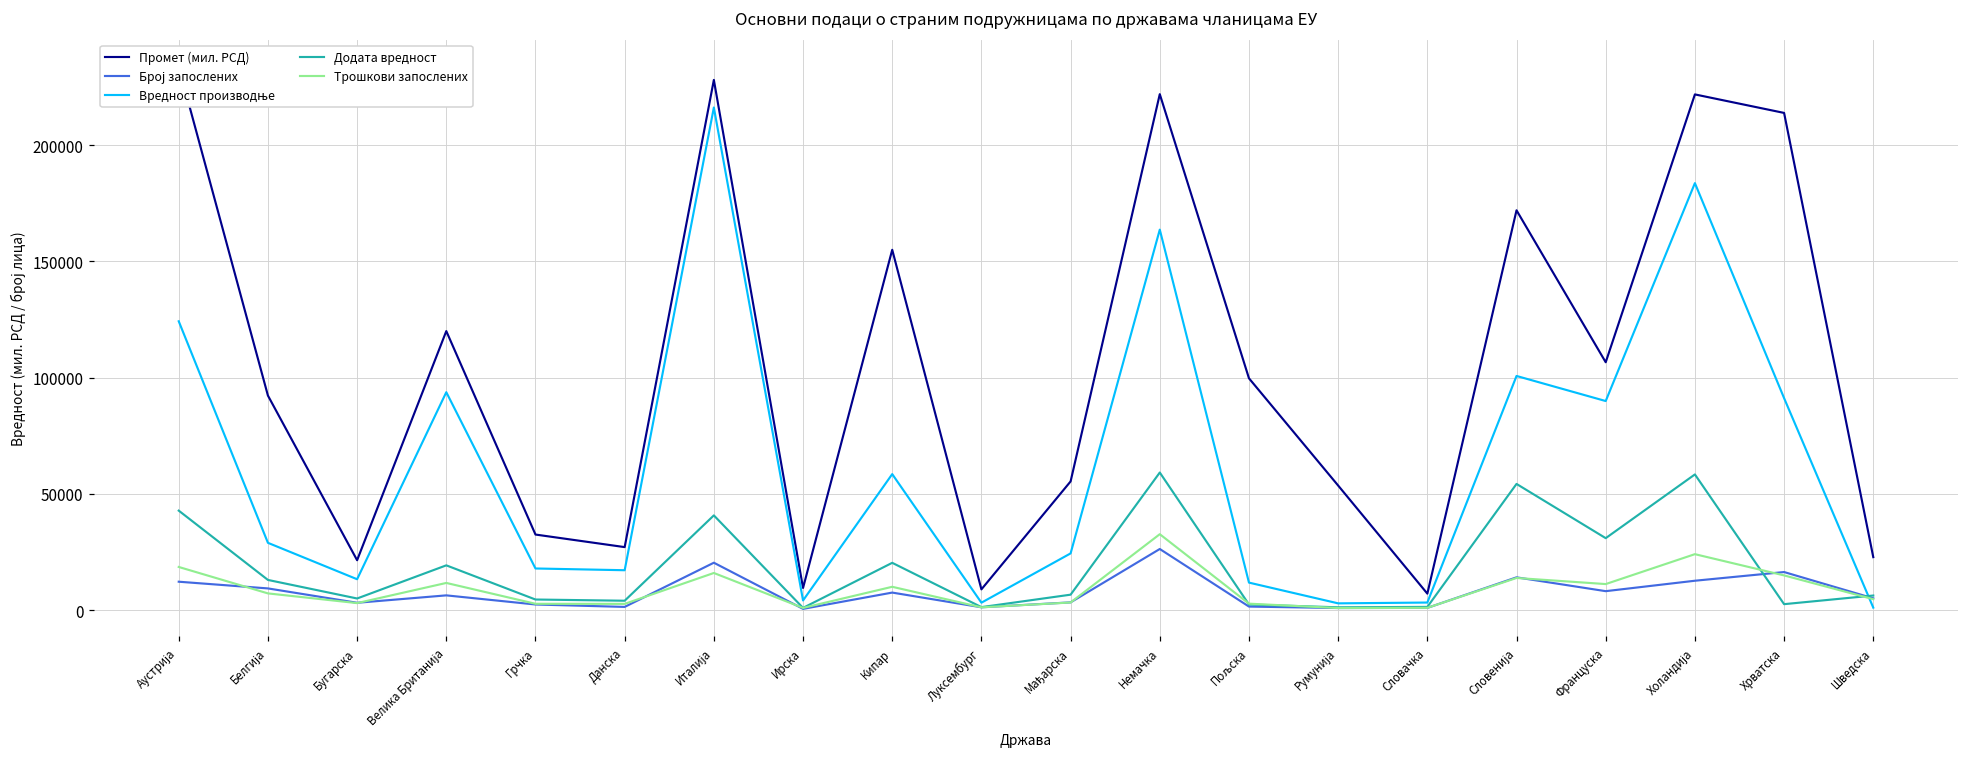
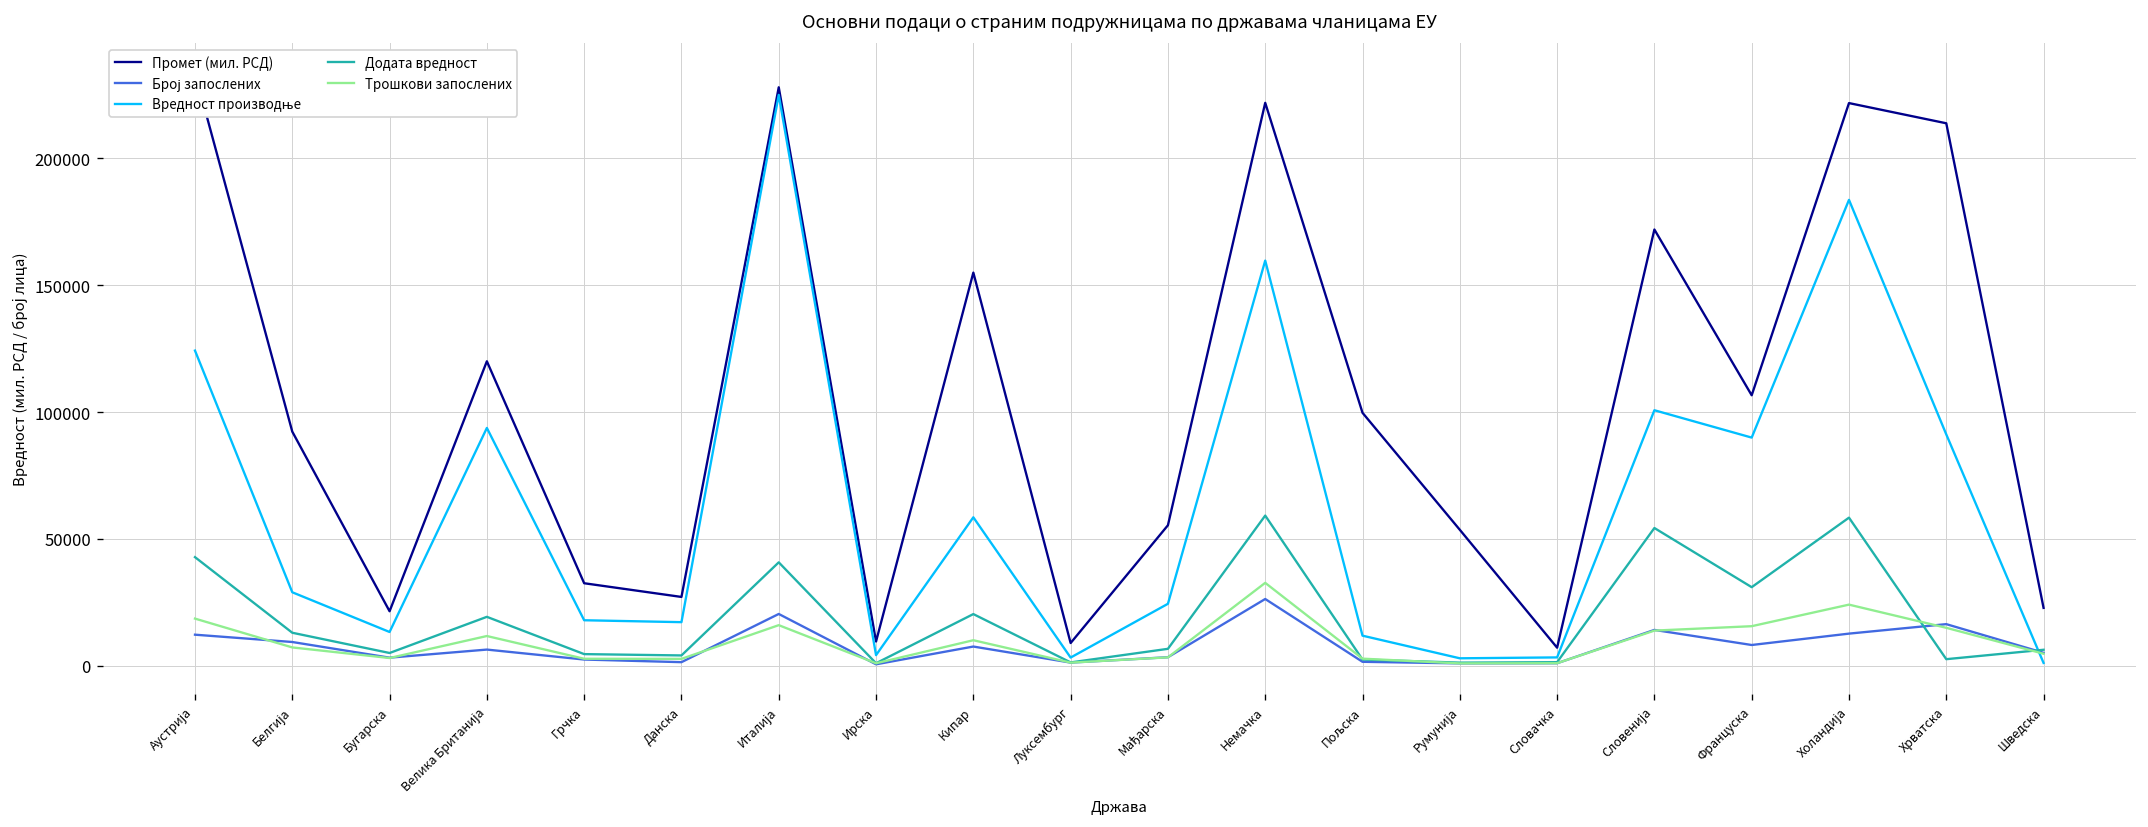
Вредност производње, Италија: 216000 -> 225000
Вредност производње, Немачка: 164000 -> 160000
Трошкови запослених, Француска: 11000 -> 16000
